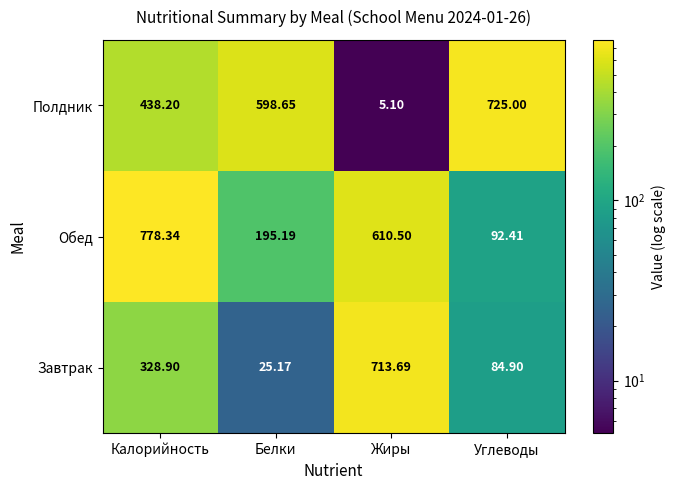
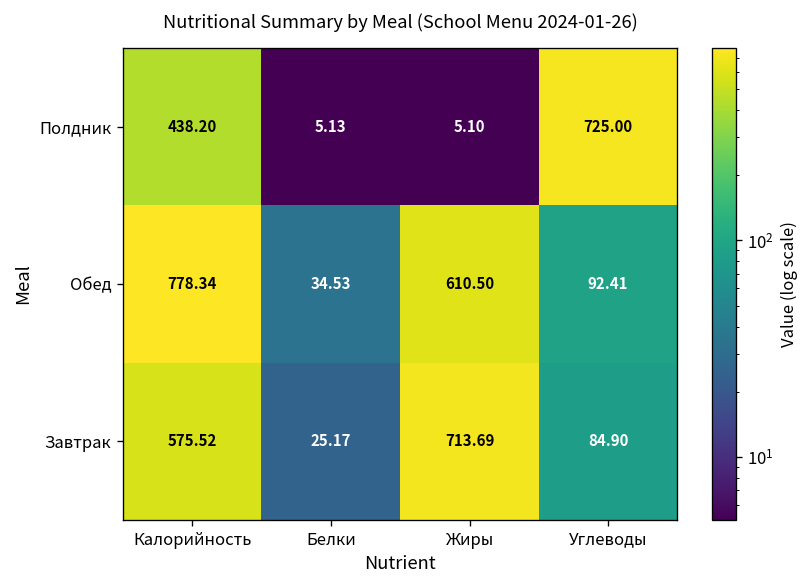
Полдник, Белки: 598.65 -> 5.13
Обед, Белки: 195.19 -> 34.53
Завтрак, Калорийность: 328.90 -> 575.52
